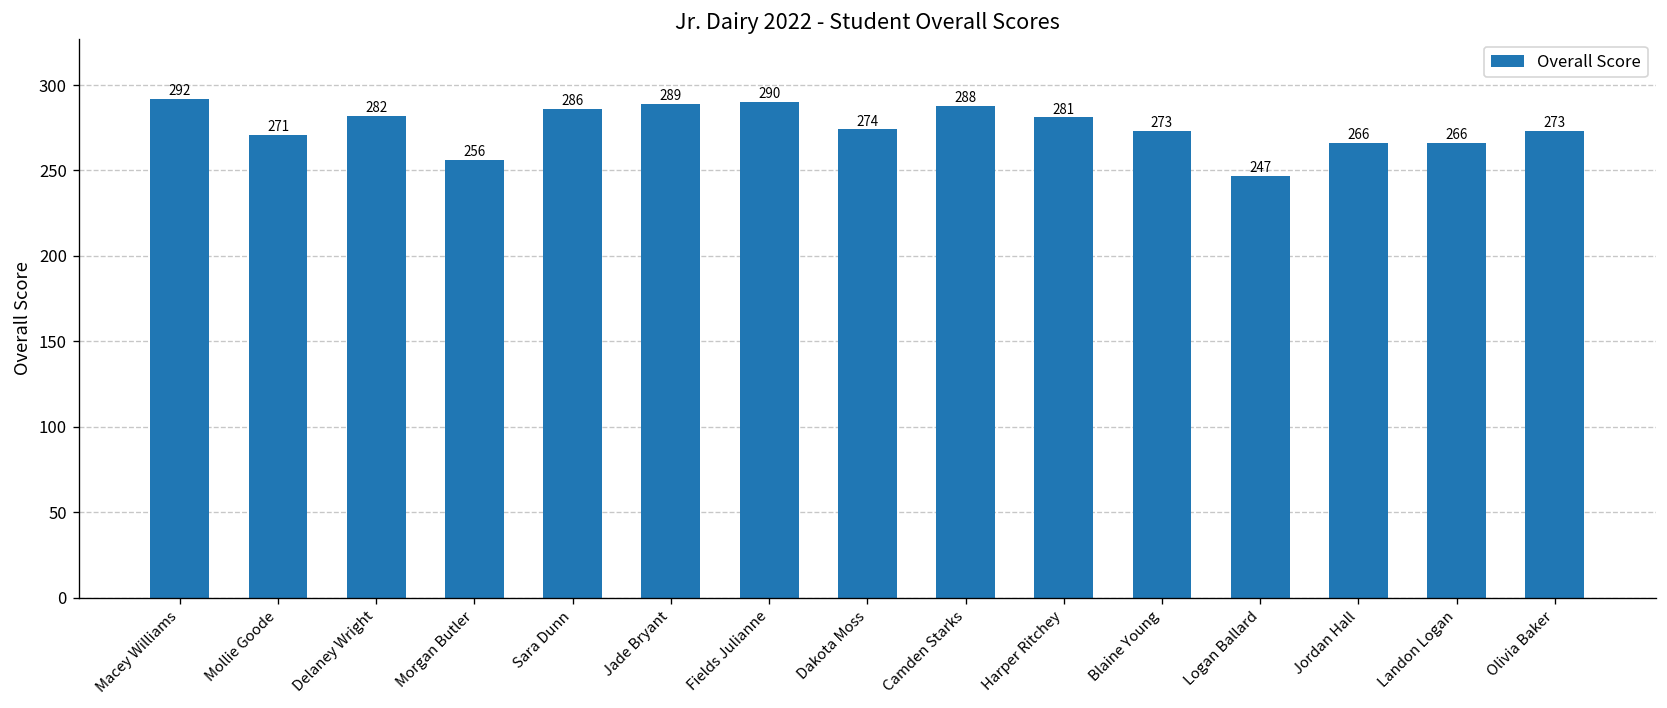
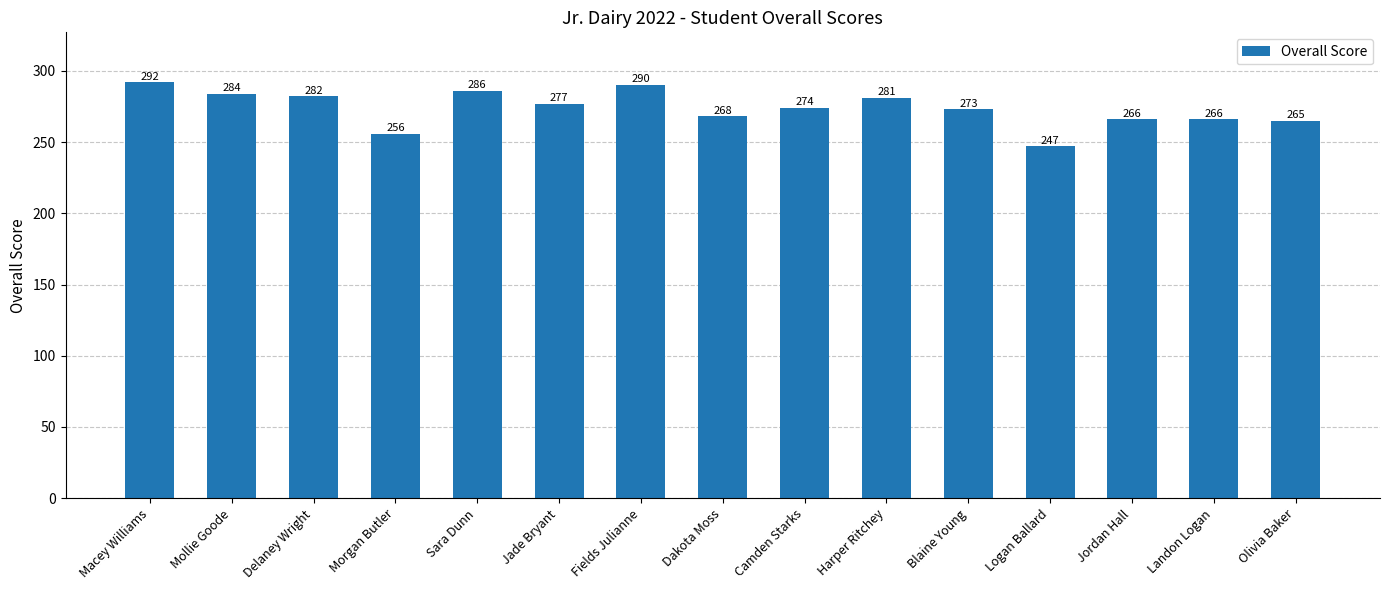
Mollie Goode: 271 -> 284
Jade Bryant: 289 -> 277
Dakota Moss: 274 -> 268
Camden Starks: 288 -> 274
Olivia Baker: 273 -> 265
